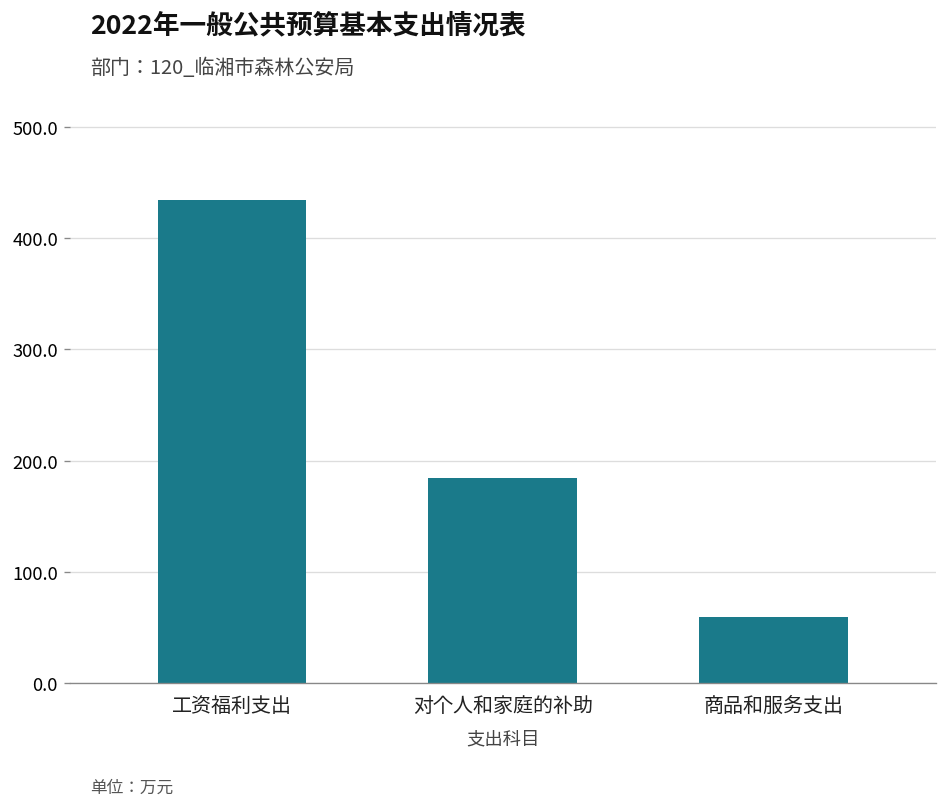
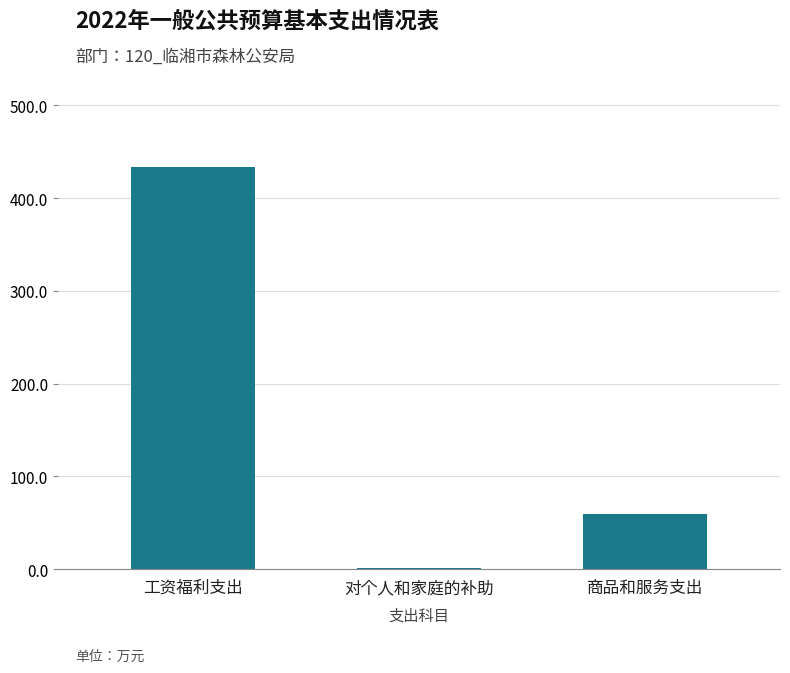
对个人和家庭的补助: 180 -> 0
